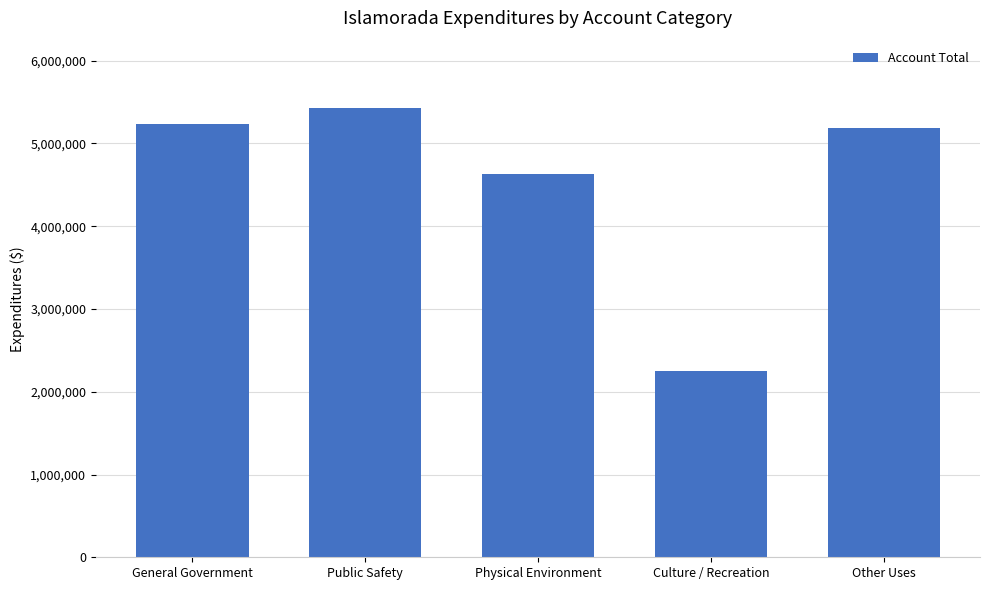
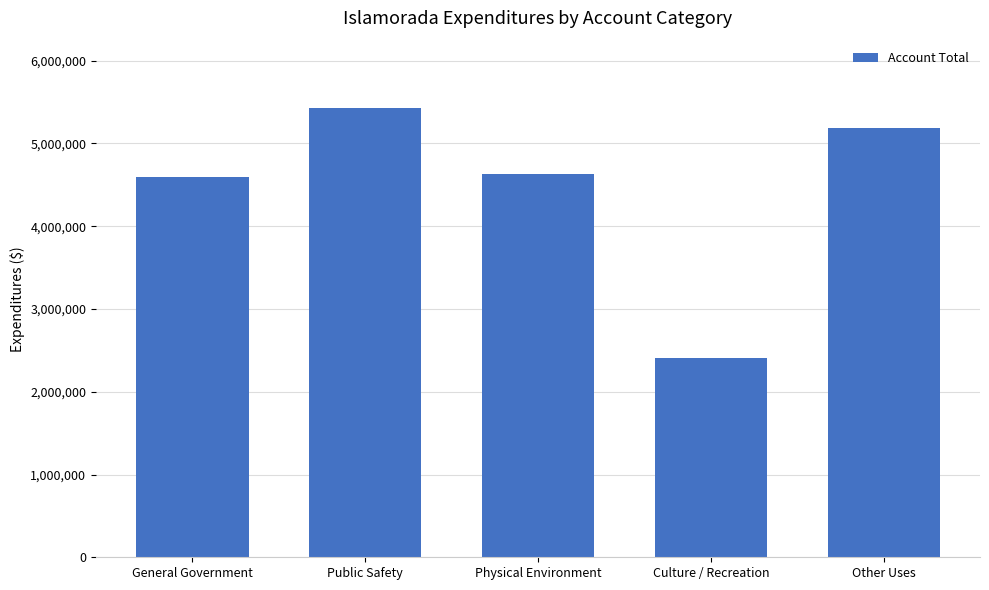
General Government: 5,200,000 -> 4,600,000
Culture / Recreation: 2,300,000 -> 2,400,000
